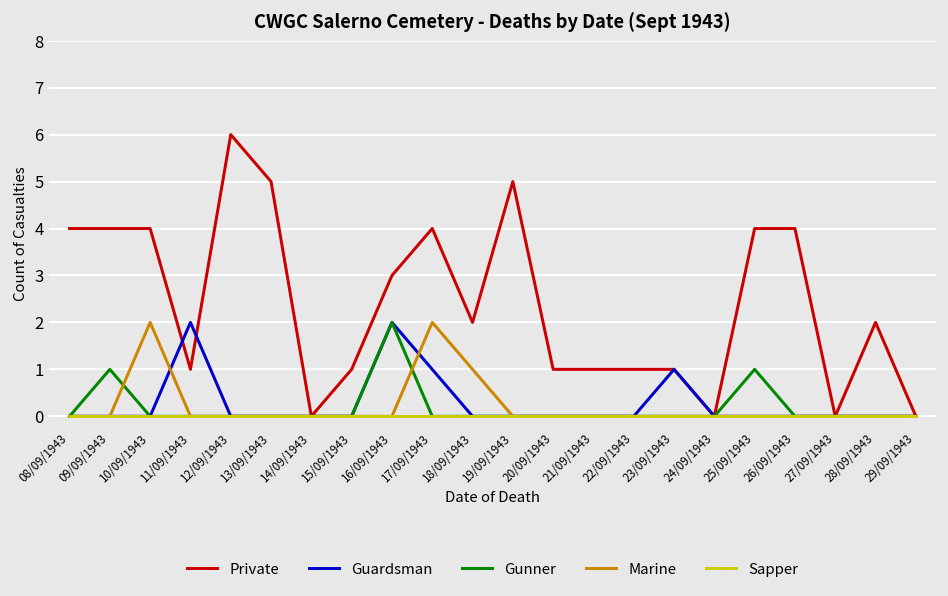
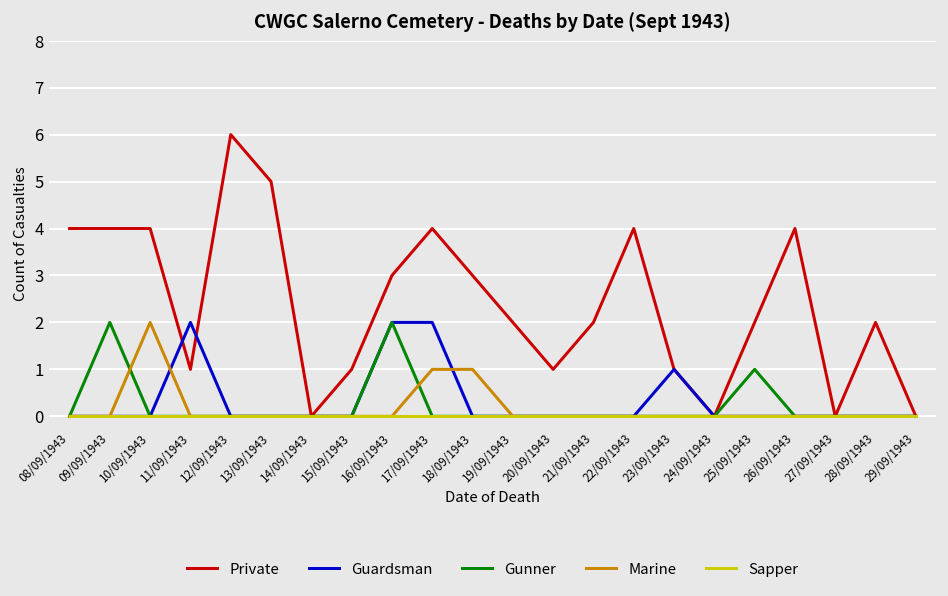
Gunner, 09/09/1943: 1 -> 2
Guardsman, 17/09/1943: 1 -> 2
Marine, 17/09/1943: 2 -> 1
Private, 18/09/1943: 2 -> 3
Private, 19/09/1943: 5 -> 2
Private, 21/09/1943: 1 -> 2
Private, 22/09/1943: 1 -> 4
Private, 25/09/1943: 4 -> 2
